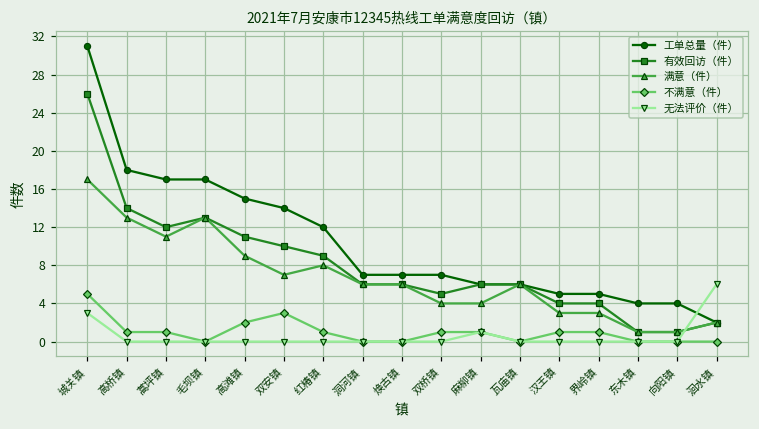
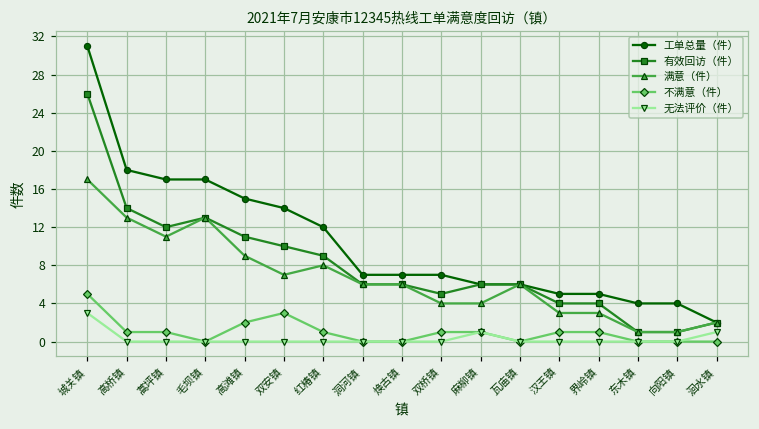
无法评价（件）, 洄水镇: 6 -> 1
